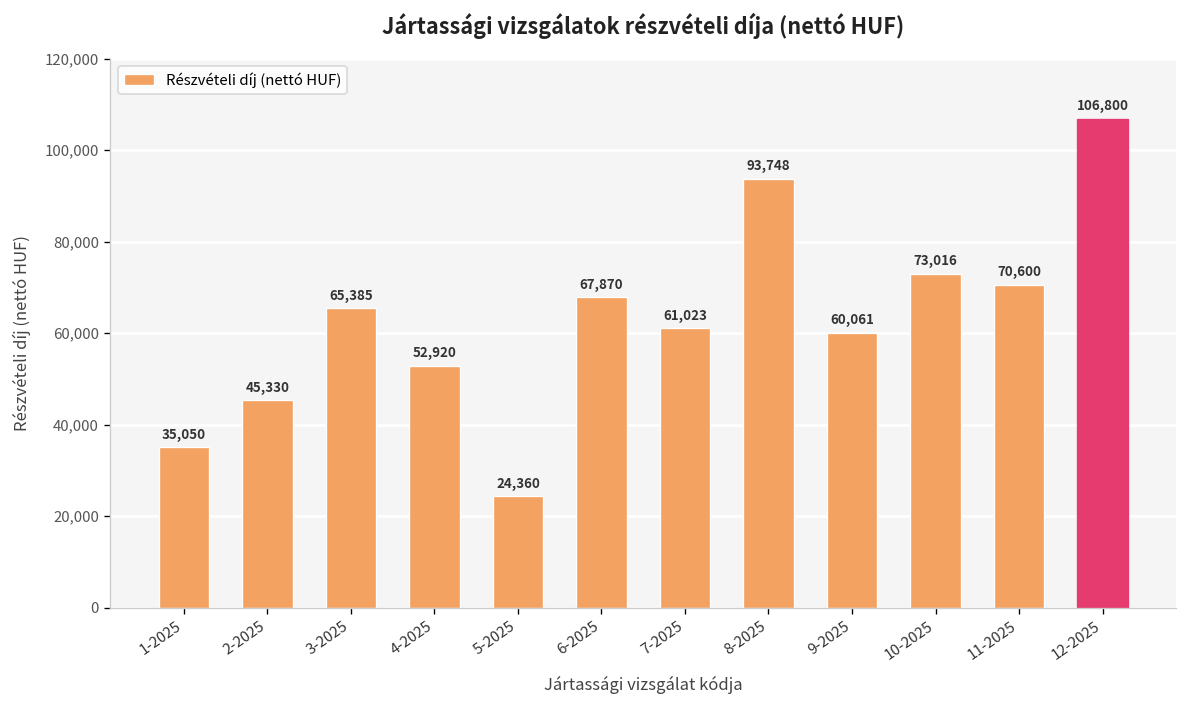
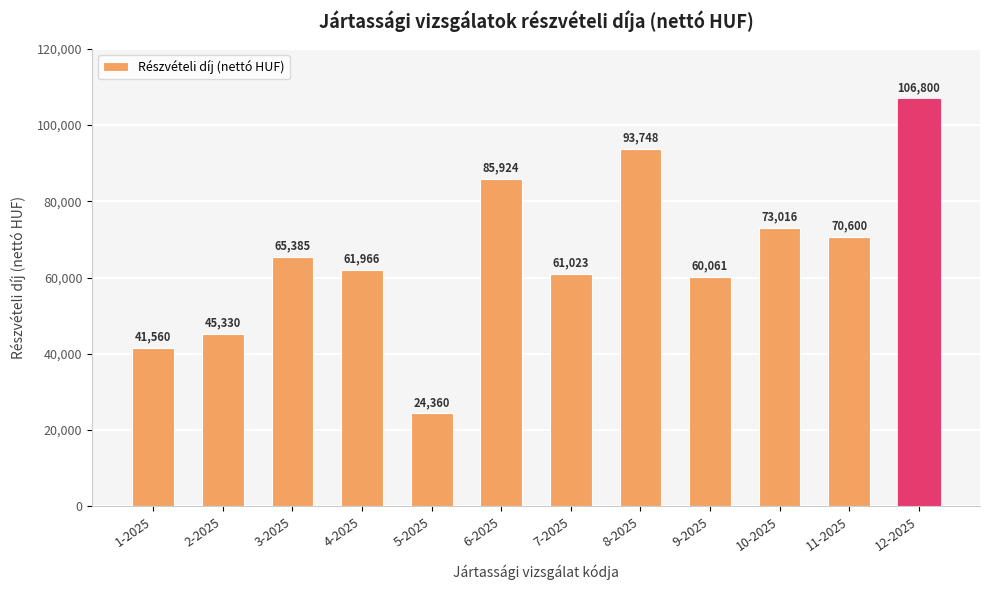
1-2025: 35,050 -> 41,560
4-2025: 52,920 -> 61,966
6-2025: 67,870 -> 85,924
